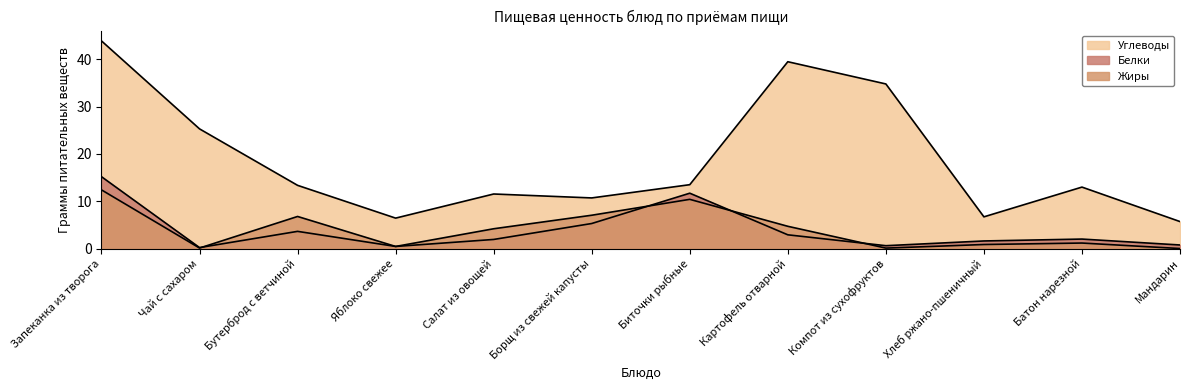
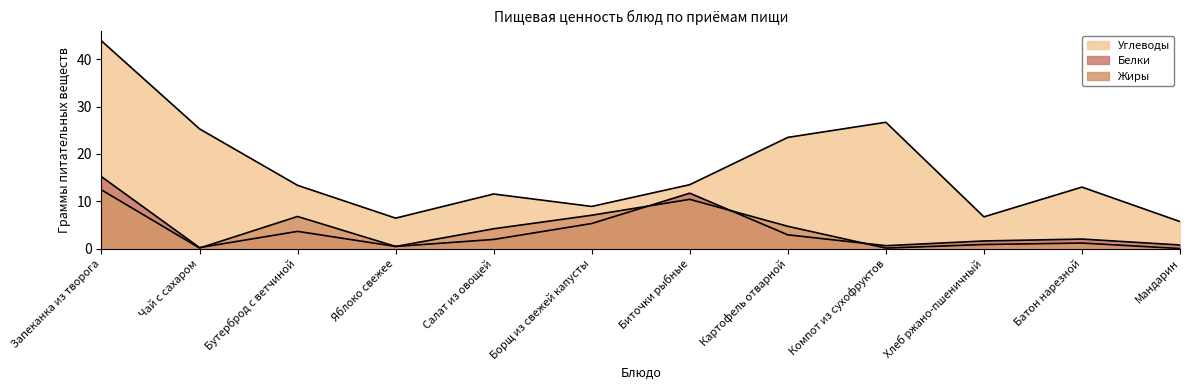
Углеводы, Борщ из свежей капусты: 11 -> 9
Углеводы, Картофель отварной: 40 -> 24
Углеводы, Компот из сухофруктов: 35 -> 27
